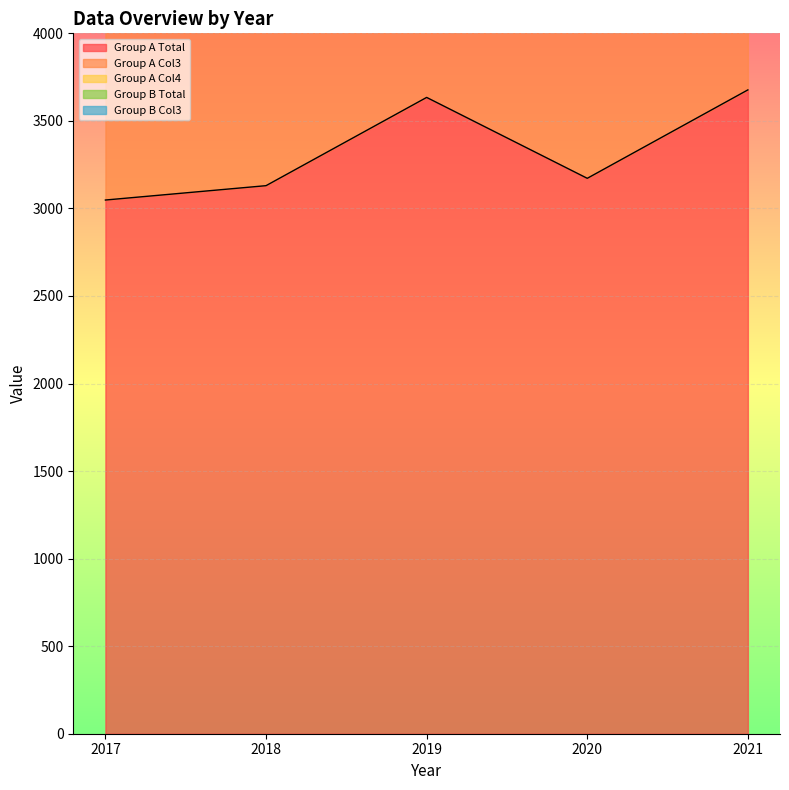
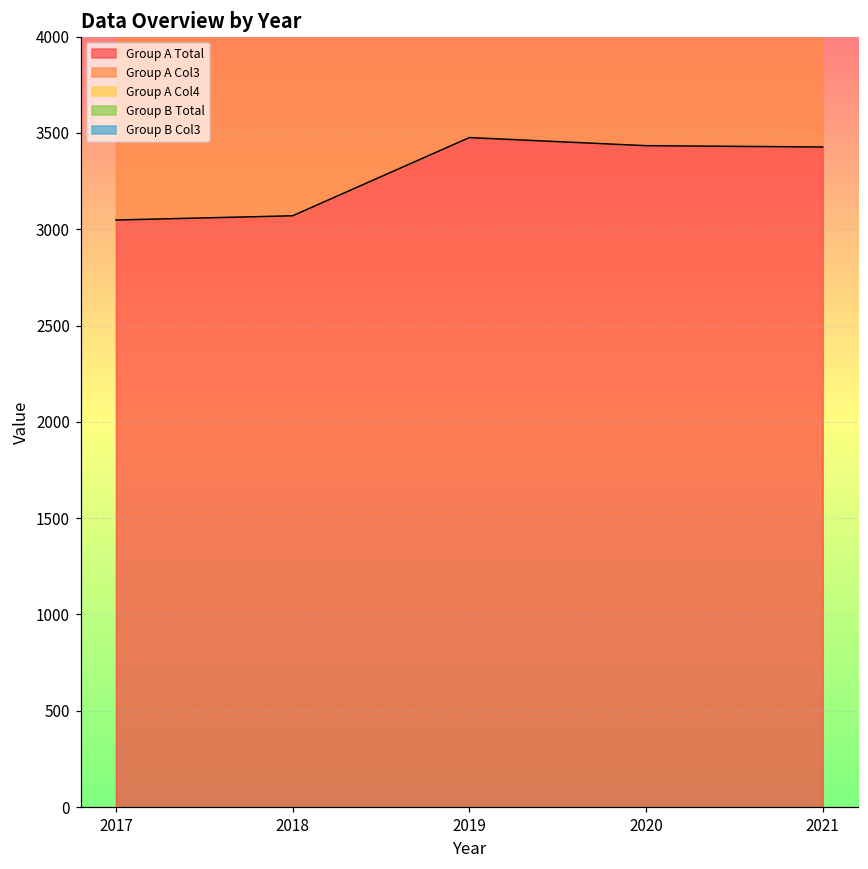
Group A Total, 2018: 3130 -> 3070
Group A Total, 2019: 3630 -> 3480
Group A Total, 2020: 3170 -> 3430
Group A Total, 2021: 3680 -> 3430
